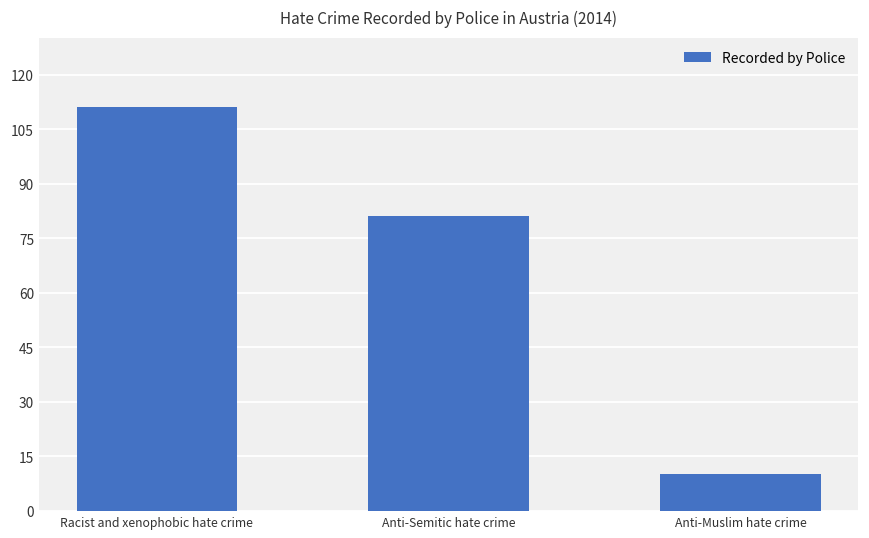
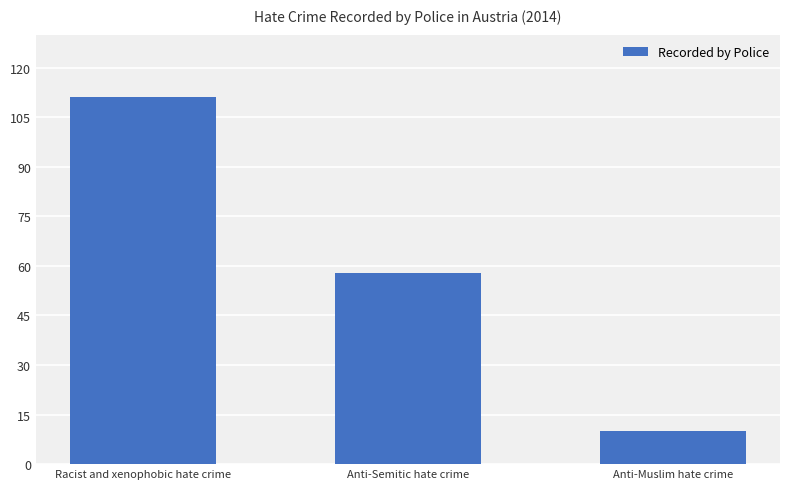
Anti-Semitic hate crime: 81 -> 58
